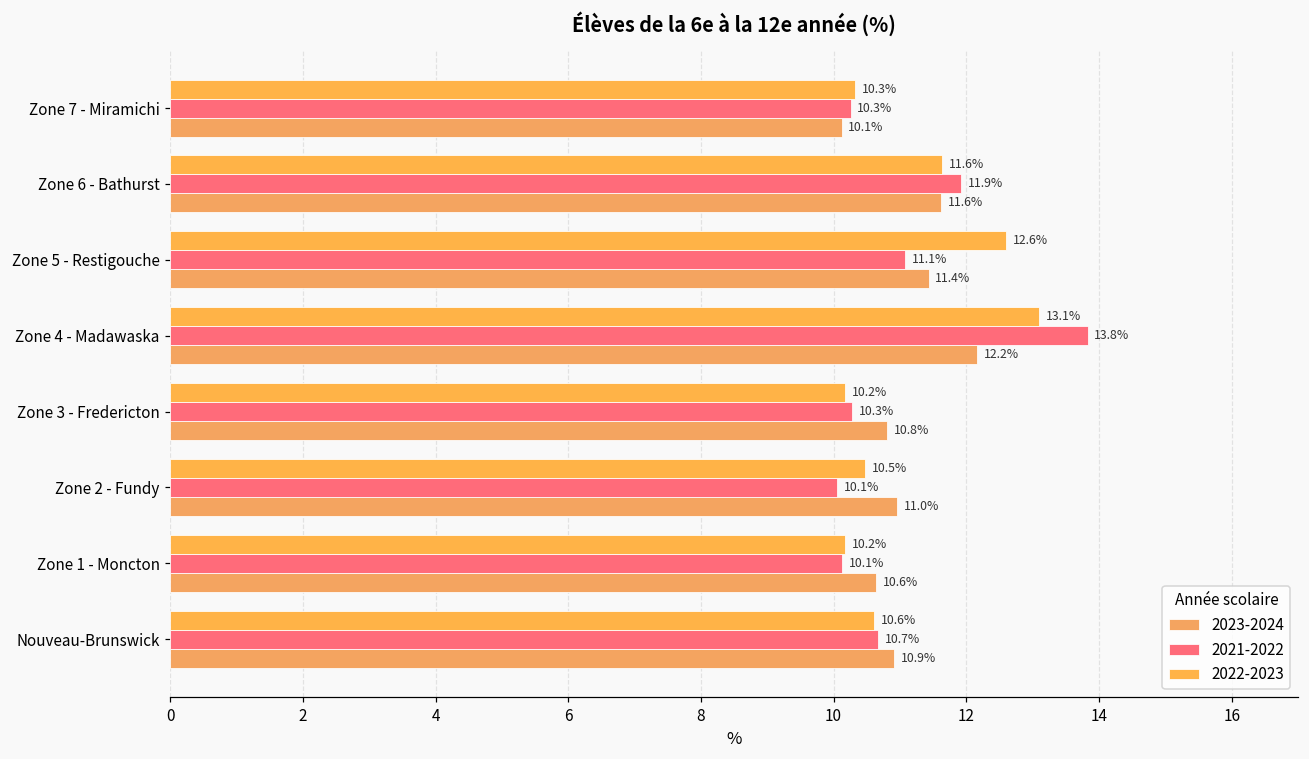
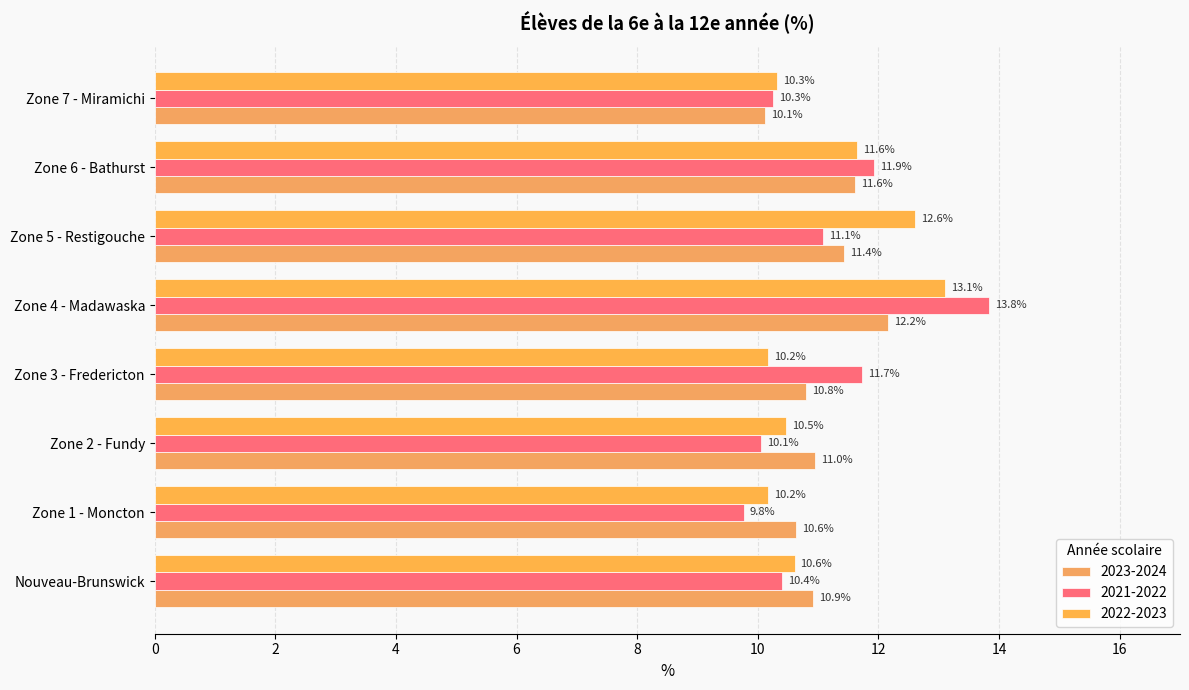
2021-2022, Zone 3 - Fredericton: 10.3% -> 11.7%
2021-2022, Zone 1 - Moncton: 10.1% -> 9.8%
2021-2022, Nouveau-Brunswick: 10.7% -> 10.4%
